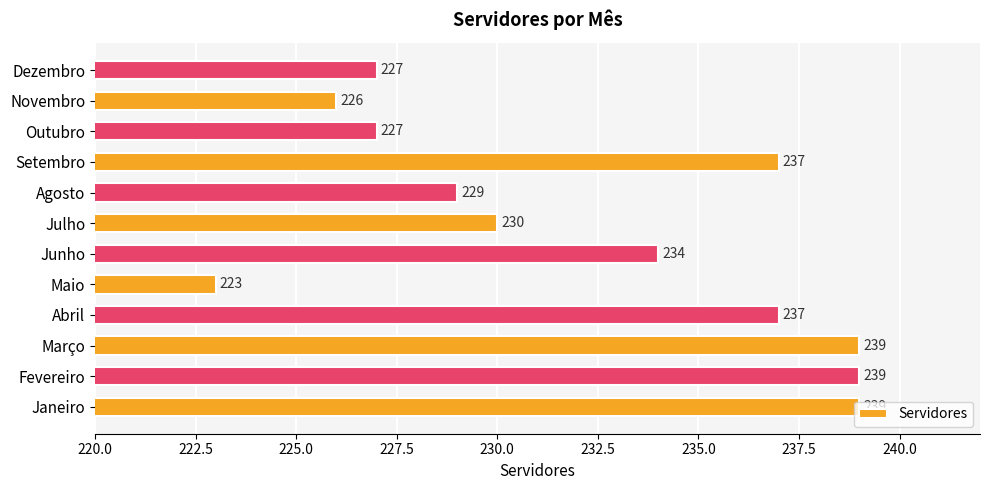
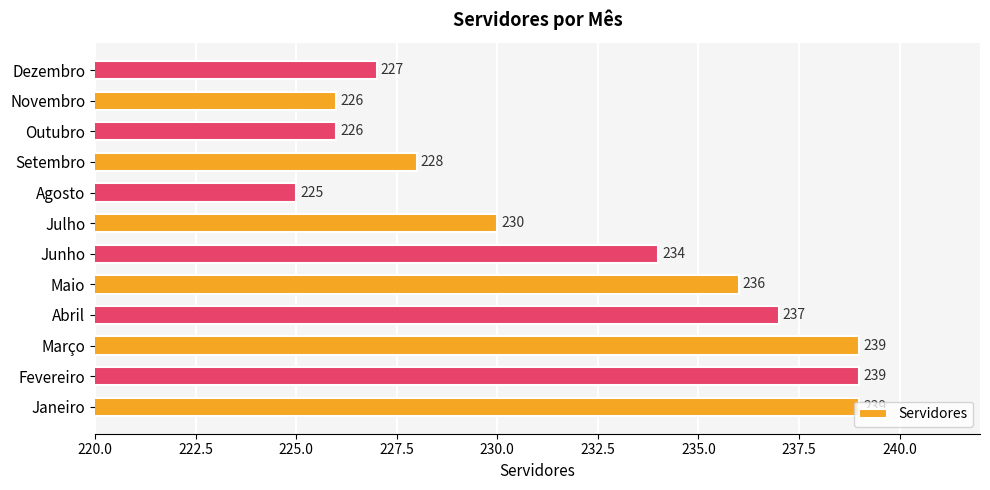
Outubro: 227 -> 226
Setembro: 237 -> 228
Agosto: 229 -> 225
Maio: 223 -> 236
